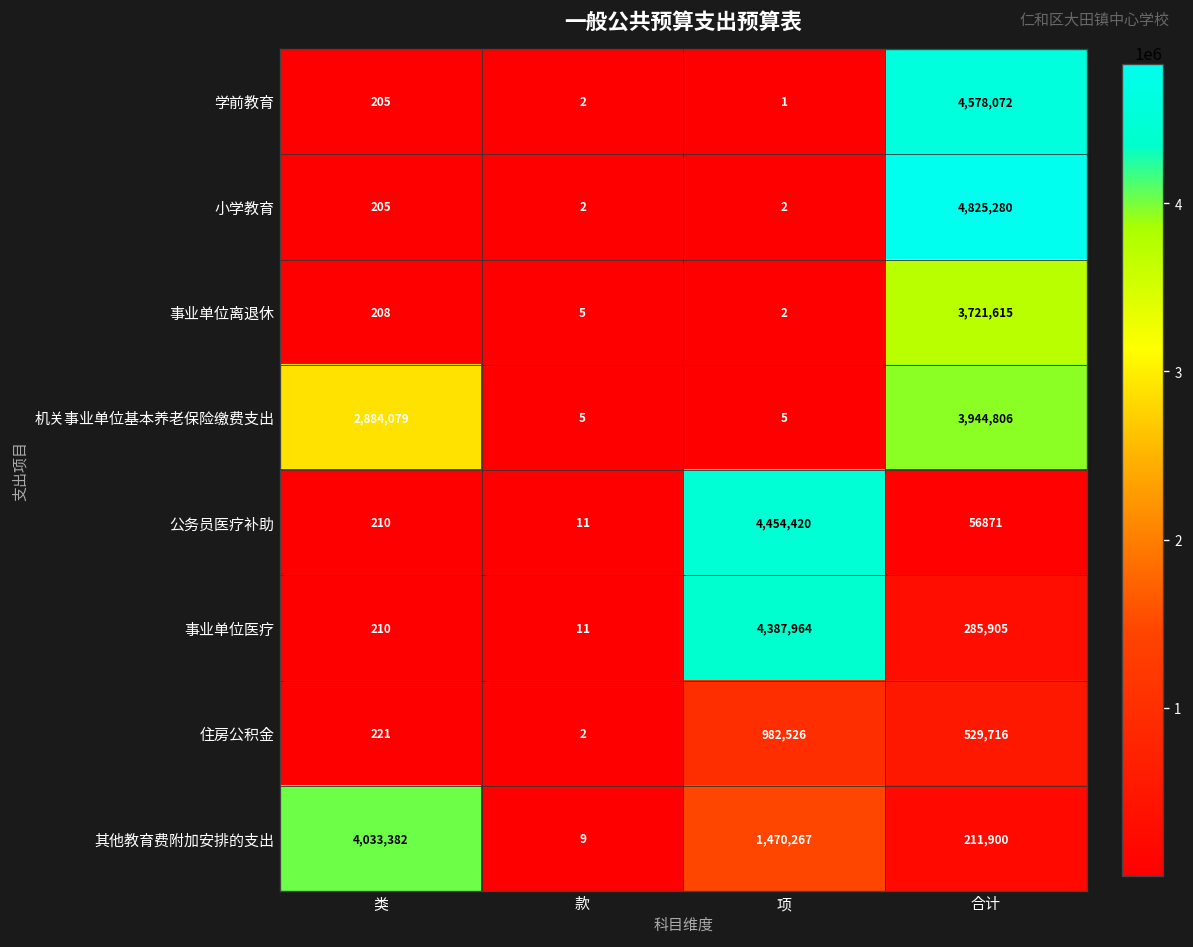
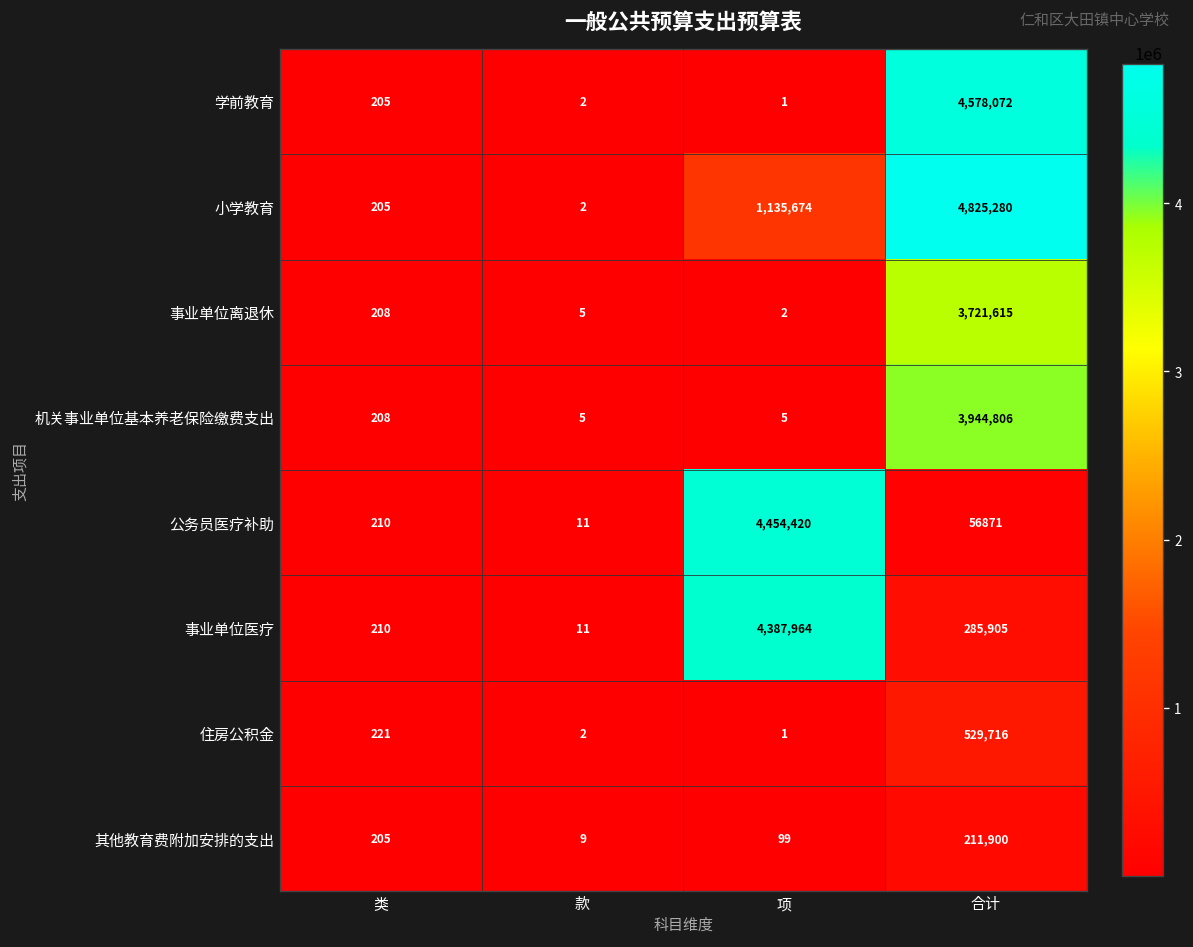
小学教育, 项: 2 -> 1,135,674
机关事业单位基本养老保险缴费支出, 类: 2,884,079 -> 208
住房公积金, 项: 982,526 -> 1
其他教育费附加安排的支出, 类: 4,033,382 -> 205
其他教育费附加安排的支出, 项: 1,470,267 -> 99
